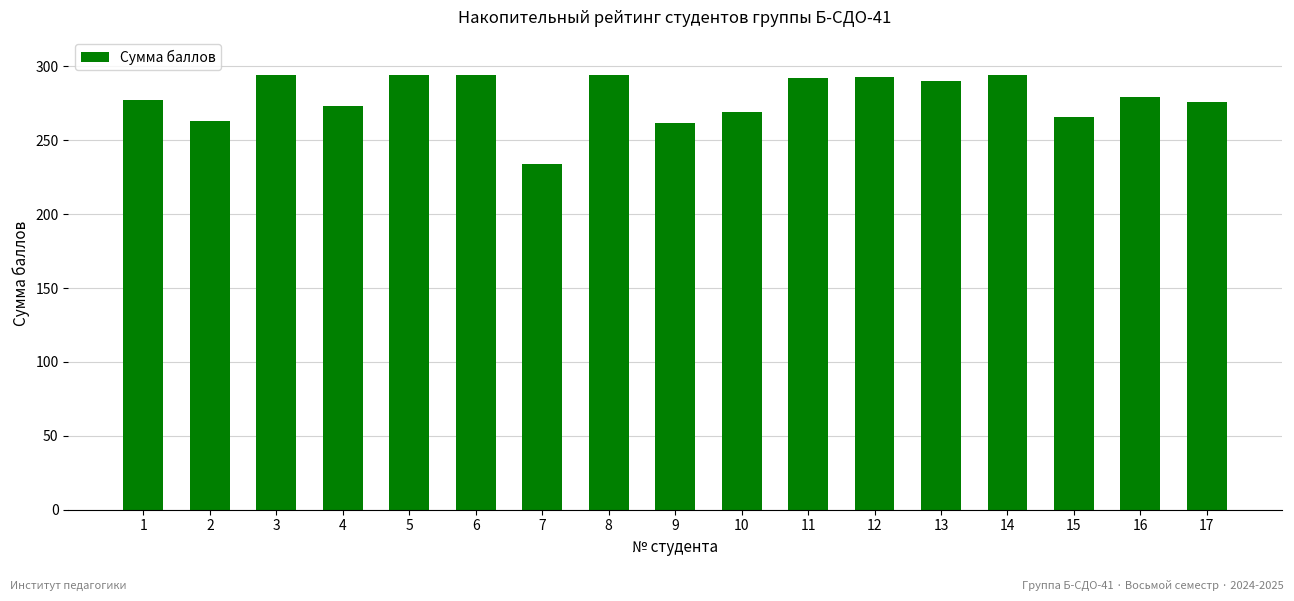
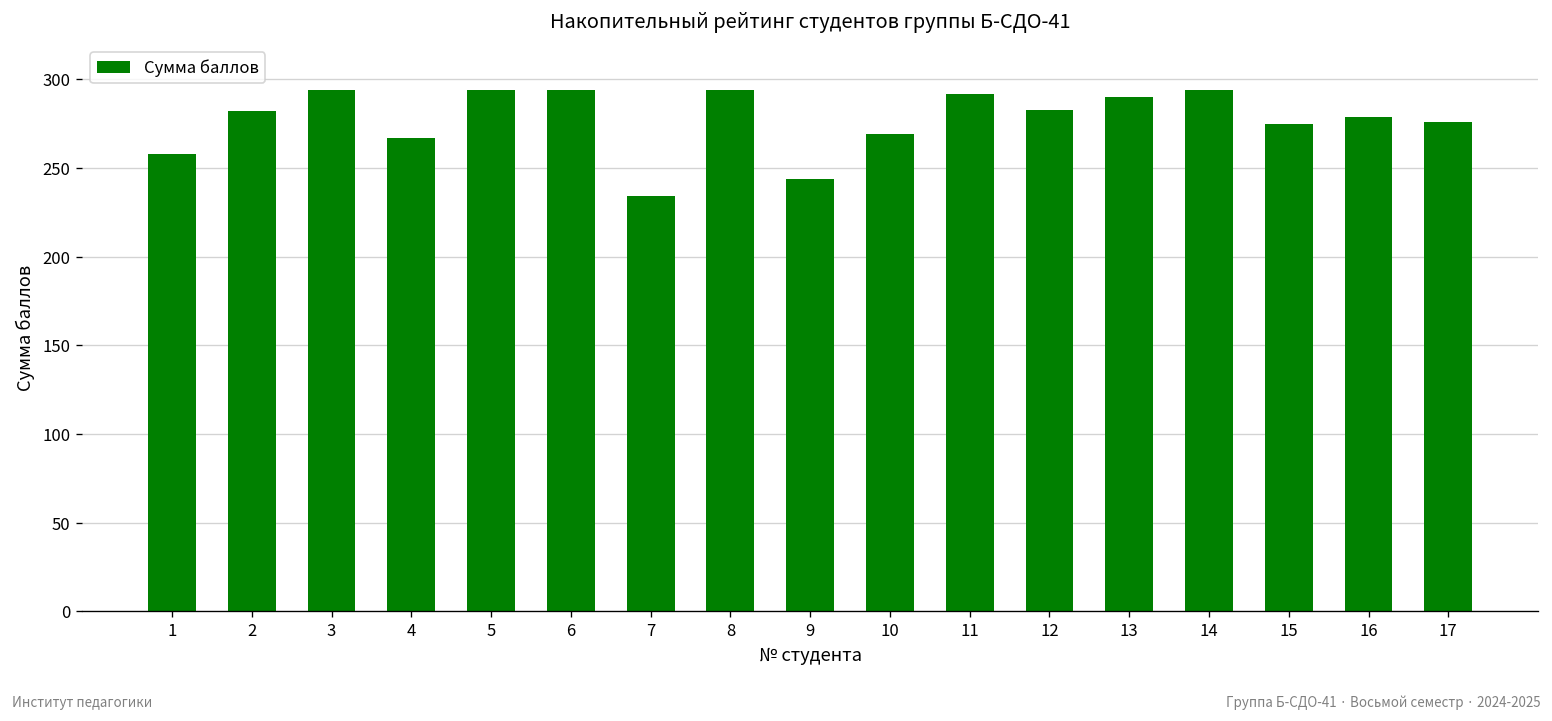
1: 277 -> 258
2: 263 -> 282
4: 273 -> 267
9: 262 -> 244
12: 293 -> 283
15: 266 -> 275
